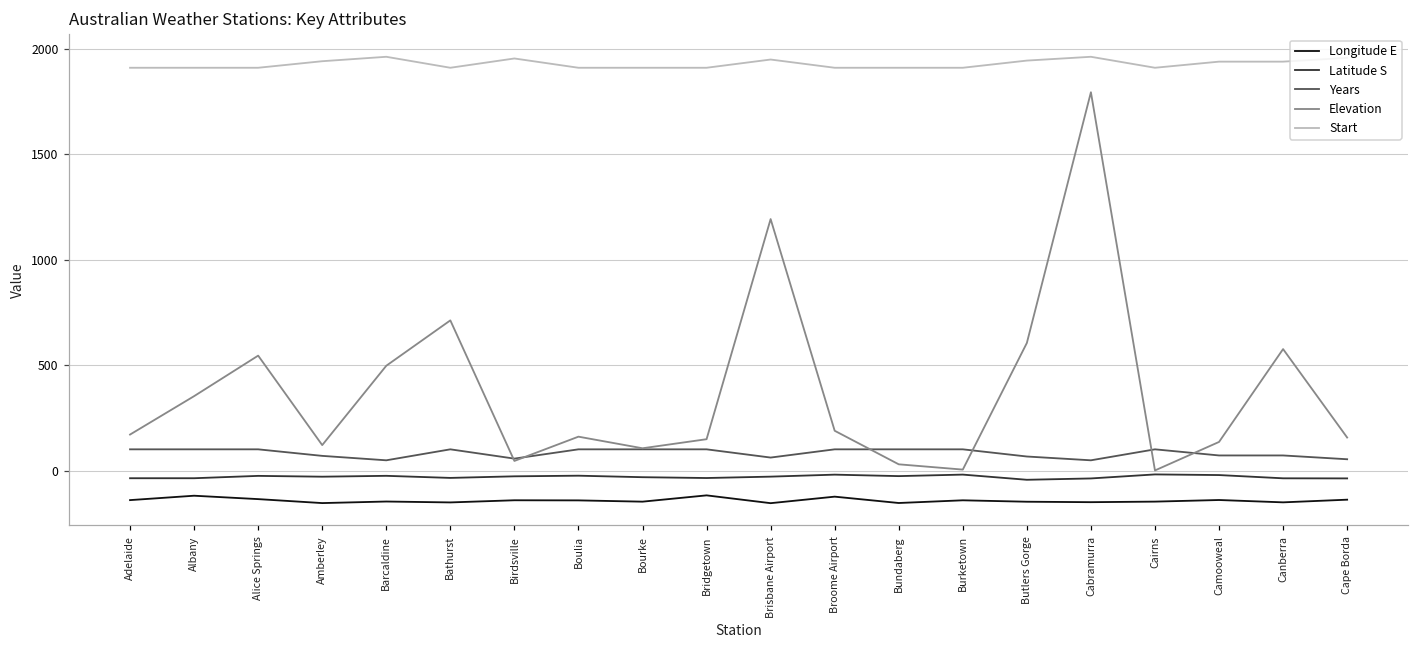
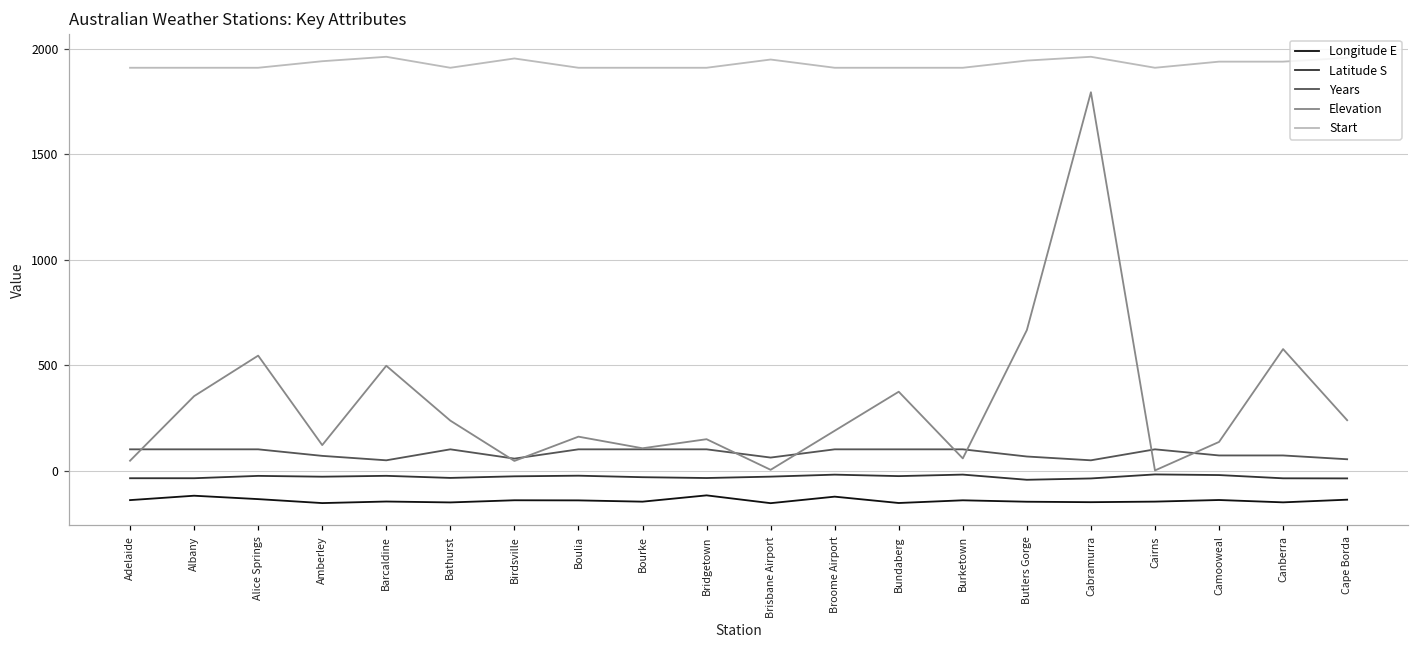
Elevation, Adelaide: 170 -> 50
Elevation, Bathurst: 710 -> 240
Elevation, Brisbane Airport: 1190 -> 10
Elevation, Bundaberg: 30 -> 380
Elevation, Burketown: 10 -> 60
Elevation, Butlers Gorge: 610 -> 670
Elevation, Cape Borda: 160 -> 240
